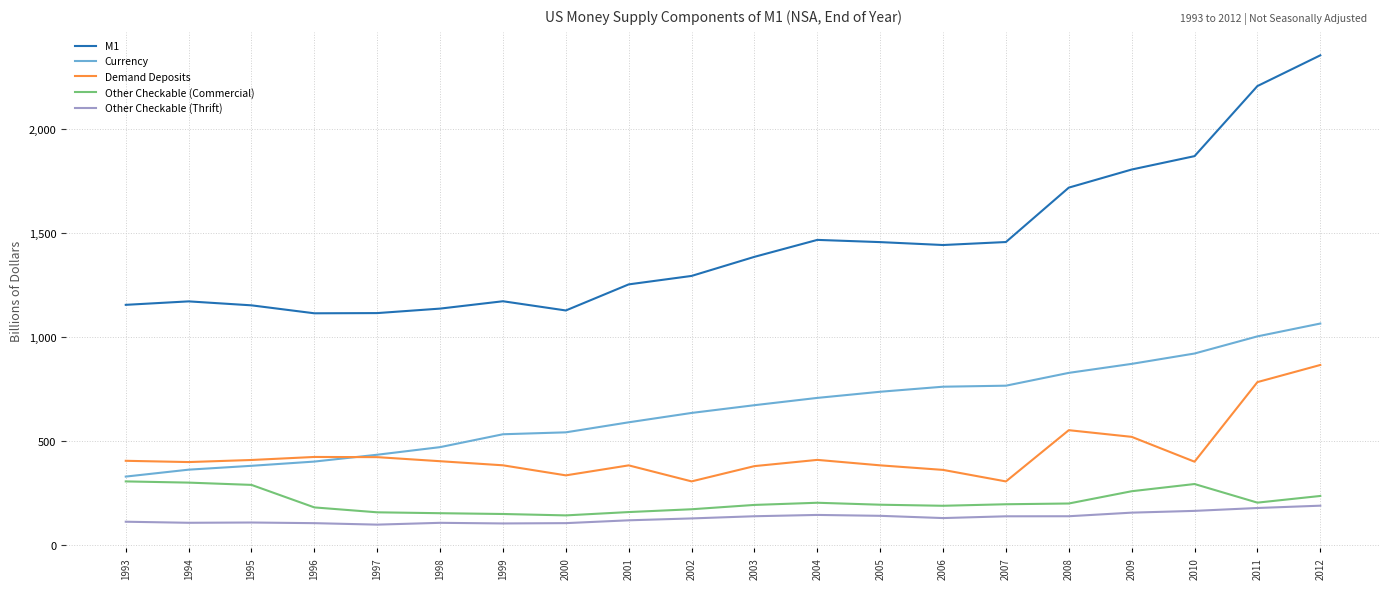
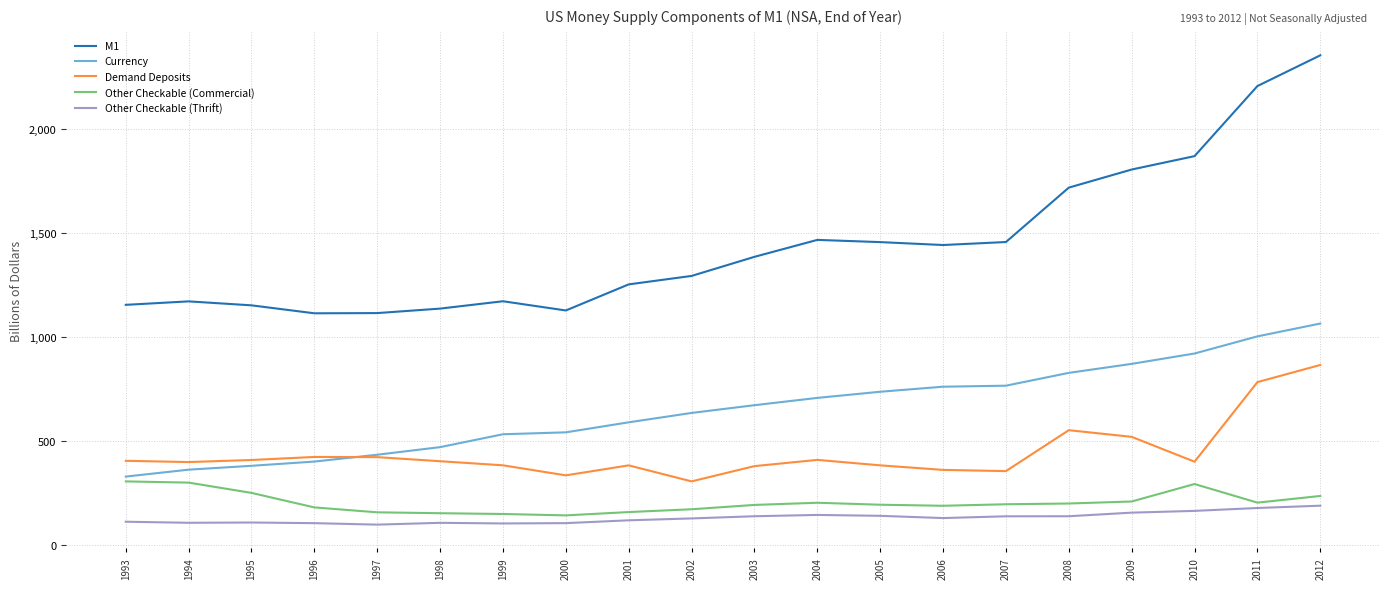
Other Checkable (Commercial), 1995: 290 -> 250
Demand Deposits, 2007: 300 -> 350
Other Checkable (Commercial), 2009: 260 -> 210
